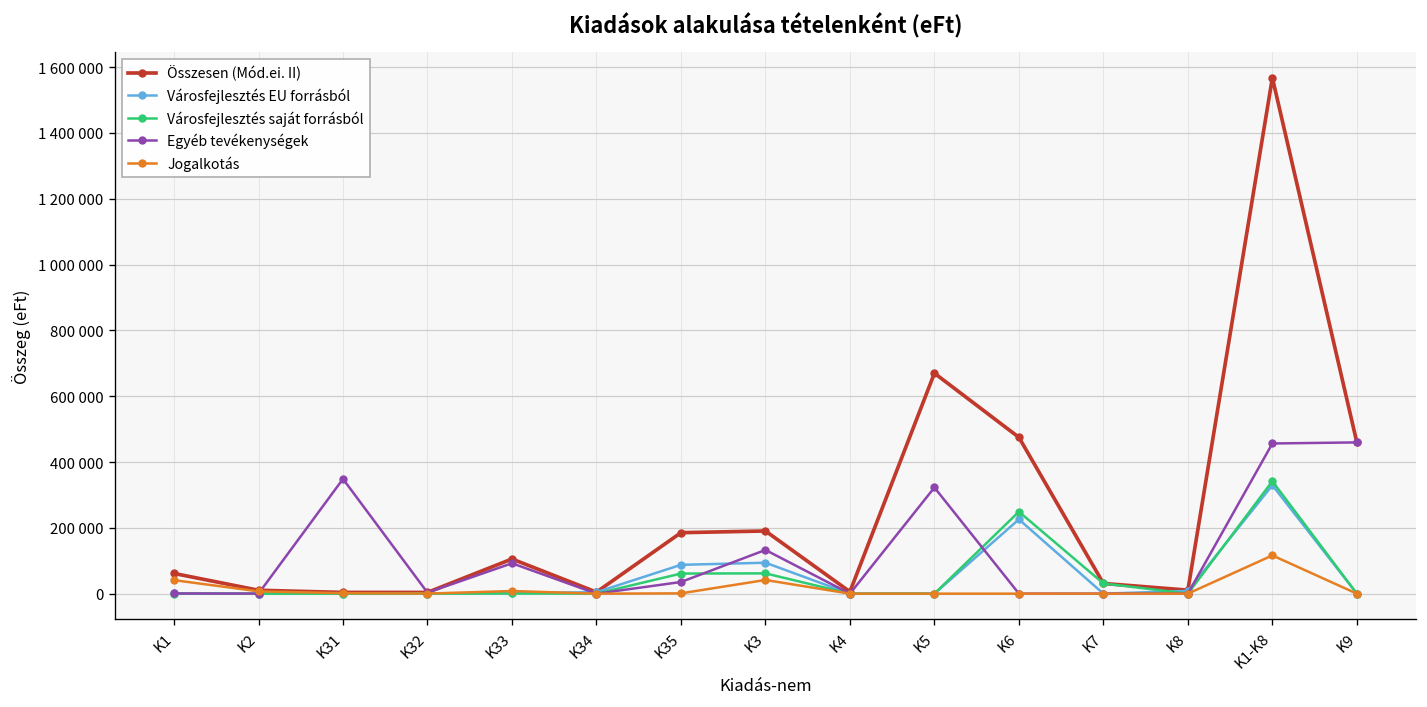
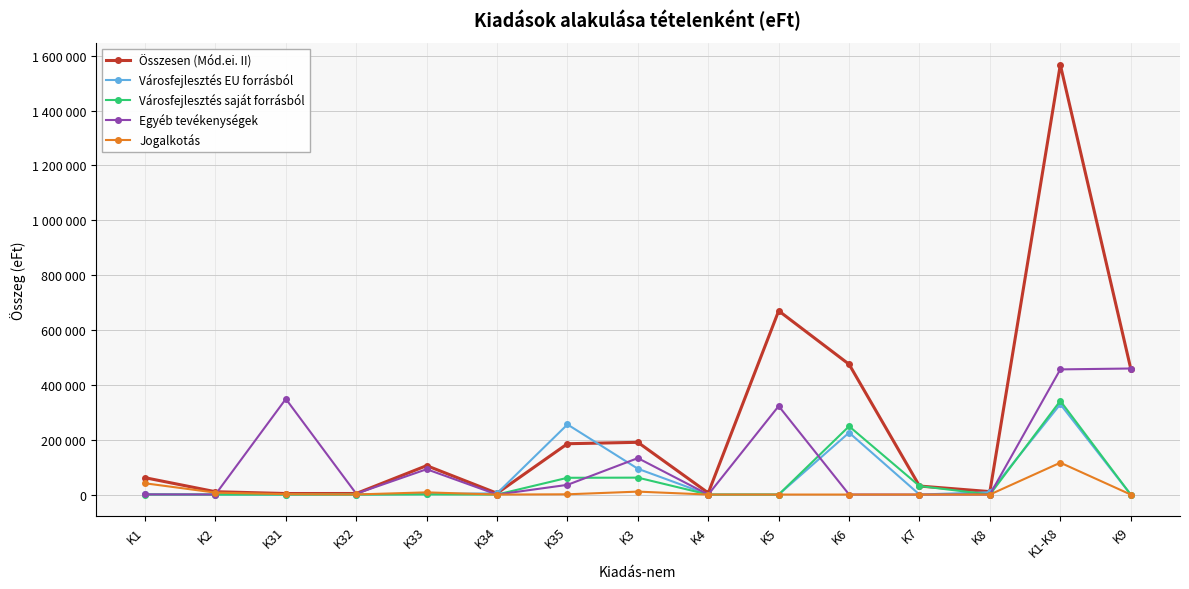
Városfejlesztés EU forrásból, K35: 90000 -> 260000
Jogalkotás, K3: 40000 -> 10000
